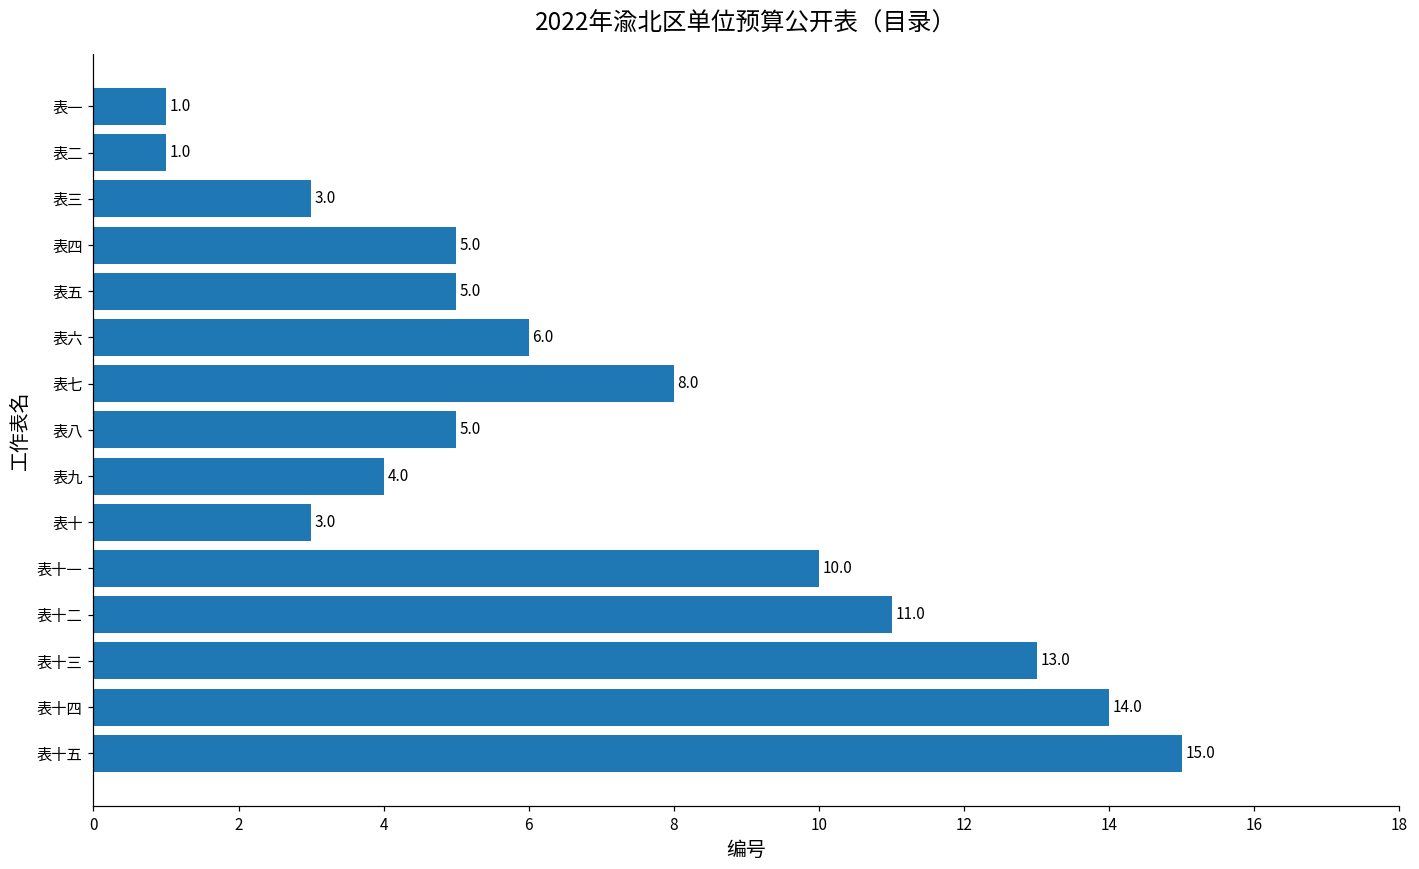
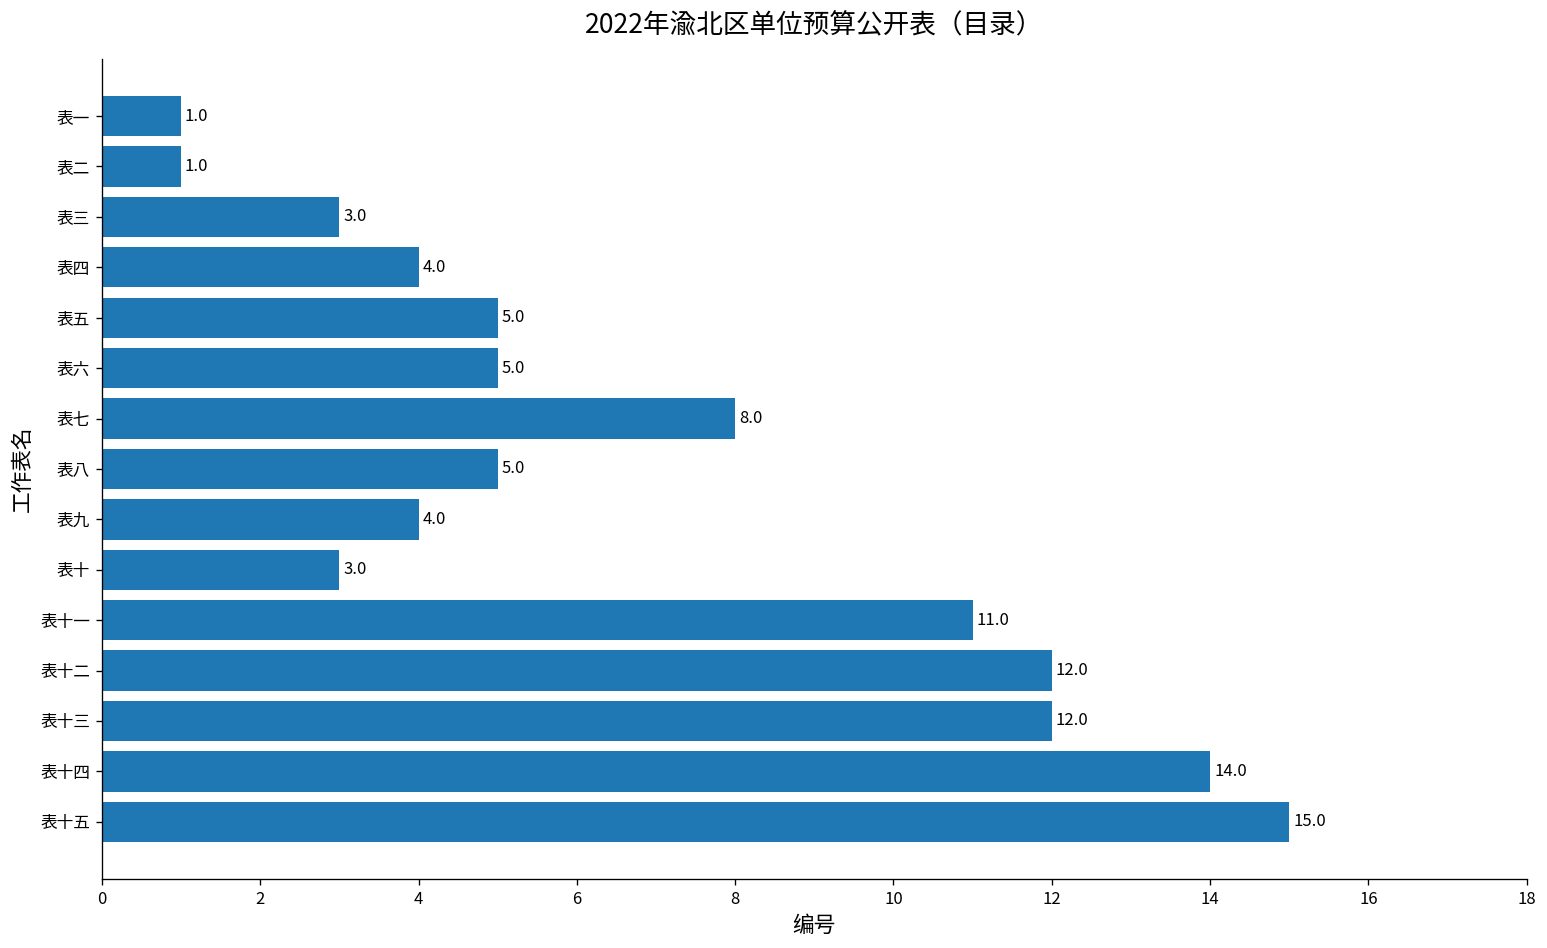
表四: 5.0 -> 4.0
表六: 6.0 -> 5.0
表十一: 10.0 -> 11.0
表十二: 11.0 -> 12.0
表十三: 13.0 -> 12.0
